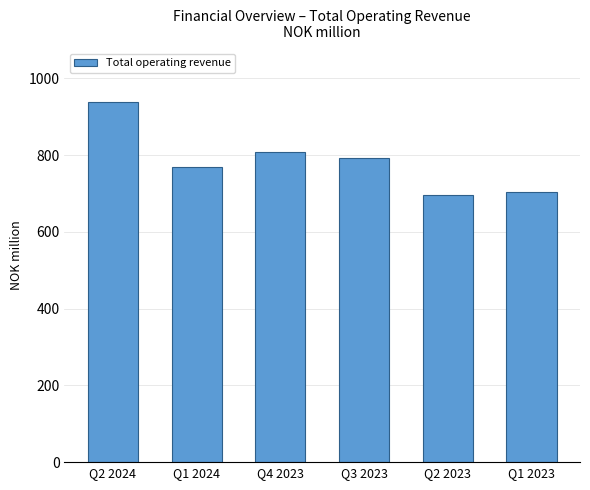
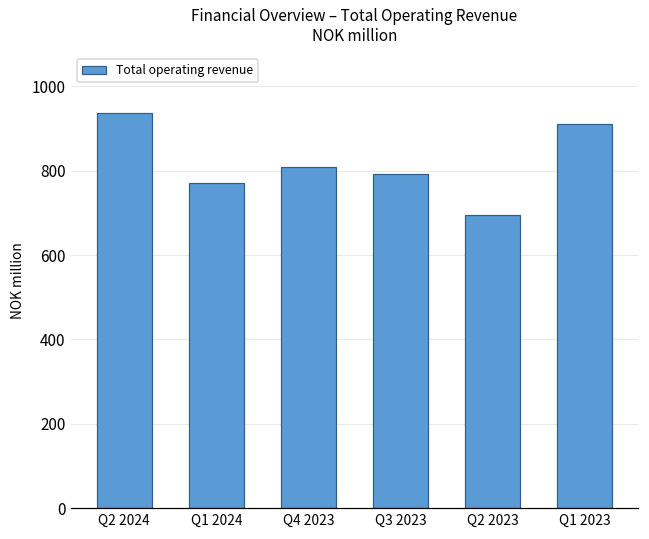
Q1 2023: 700 -> 910
